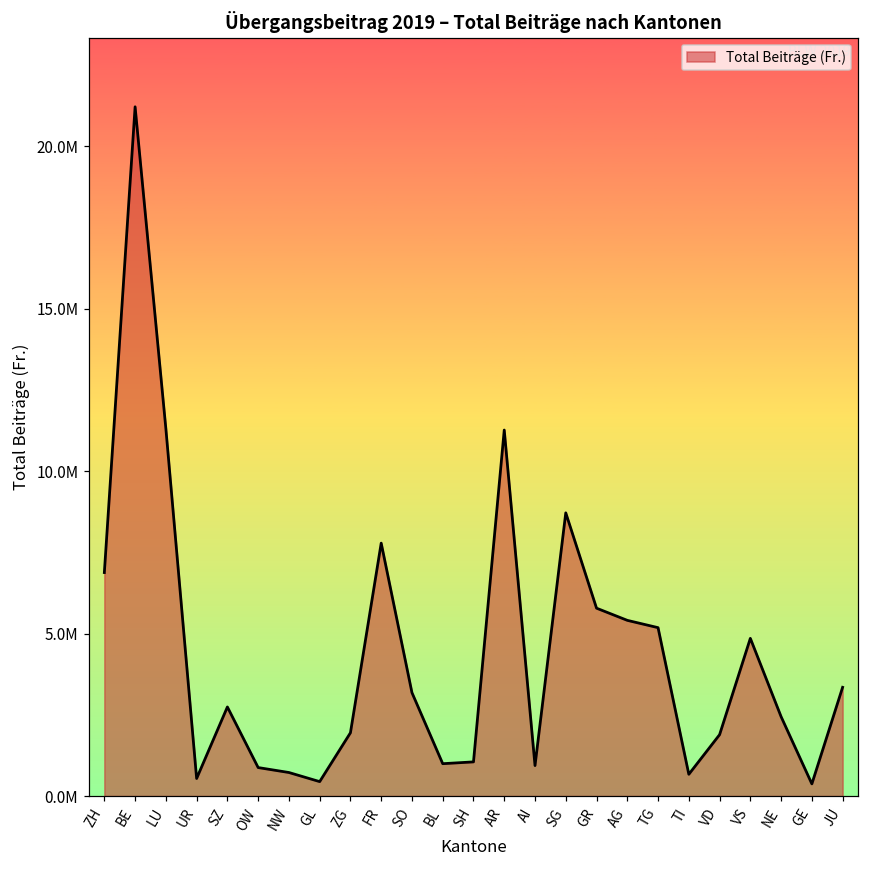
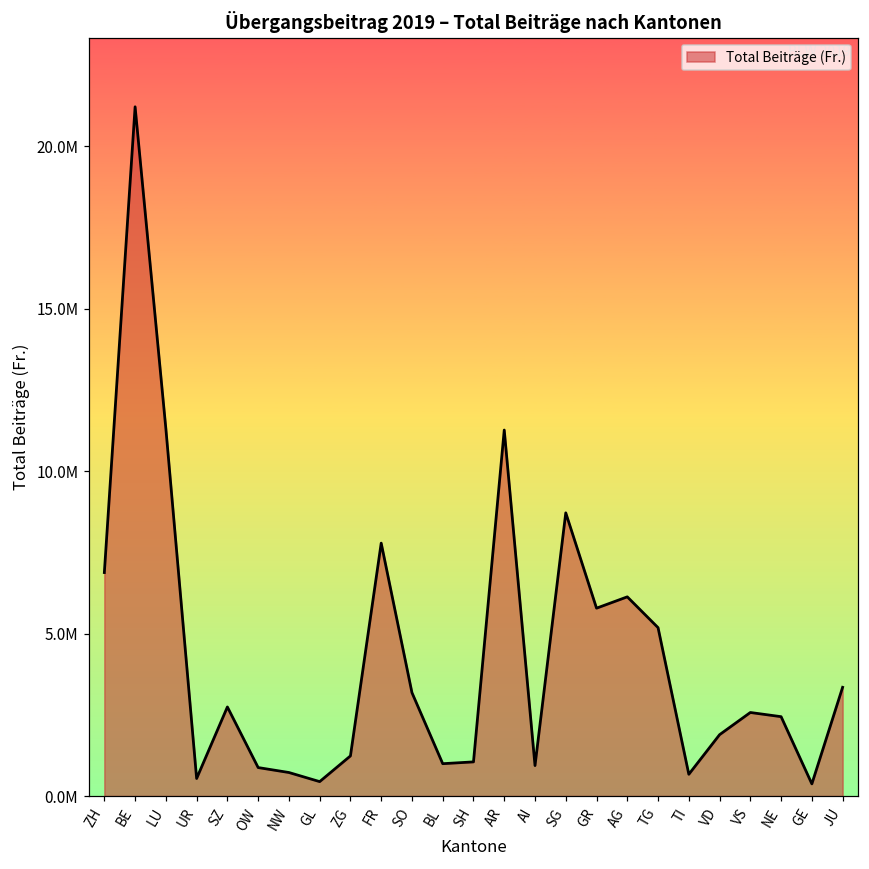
ZG: 1900000 -> 1200000
AG: 5400000 -> 6100000
VS: 4900000 -> 2600000
